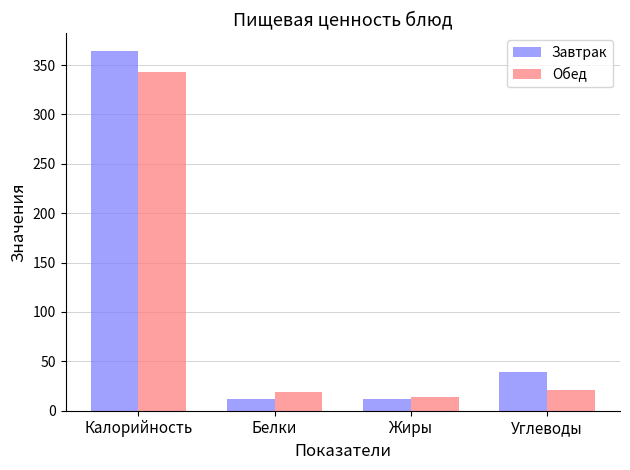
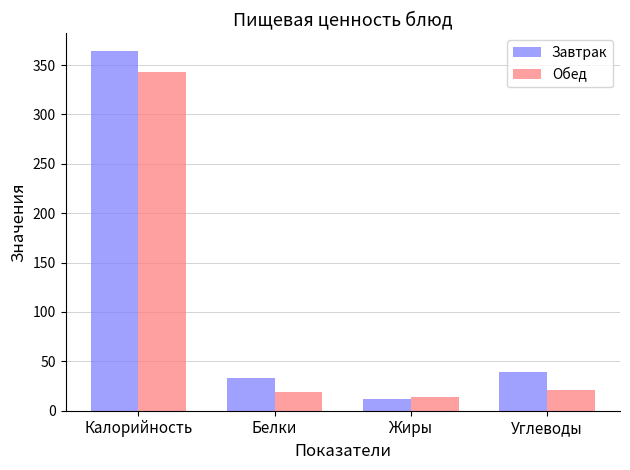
Завтрак, Белки: 10 -> 30
